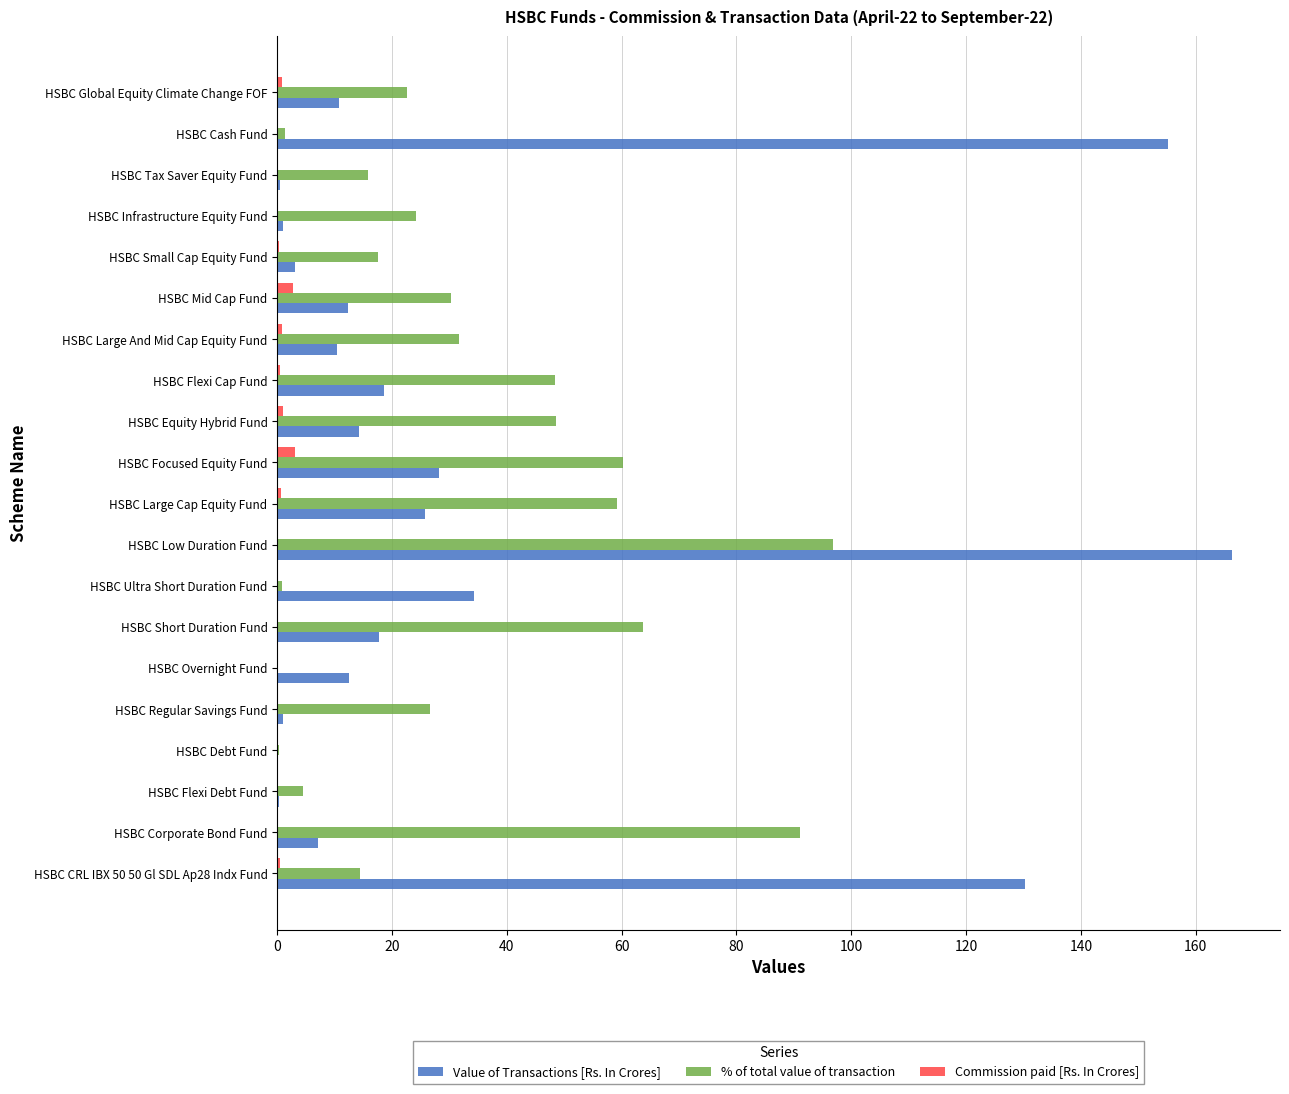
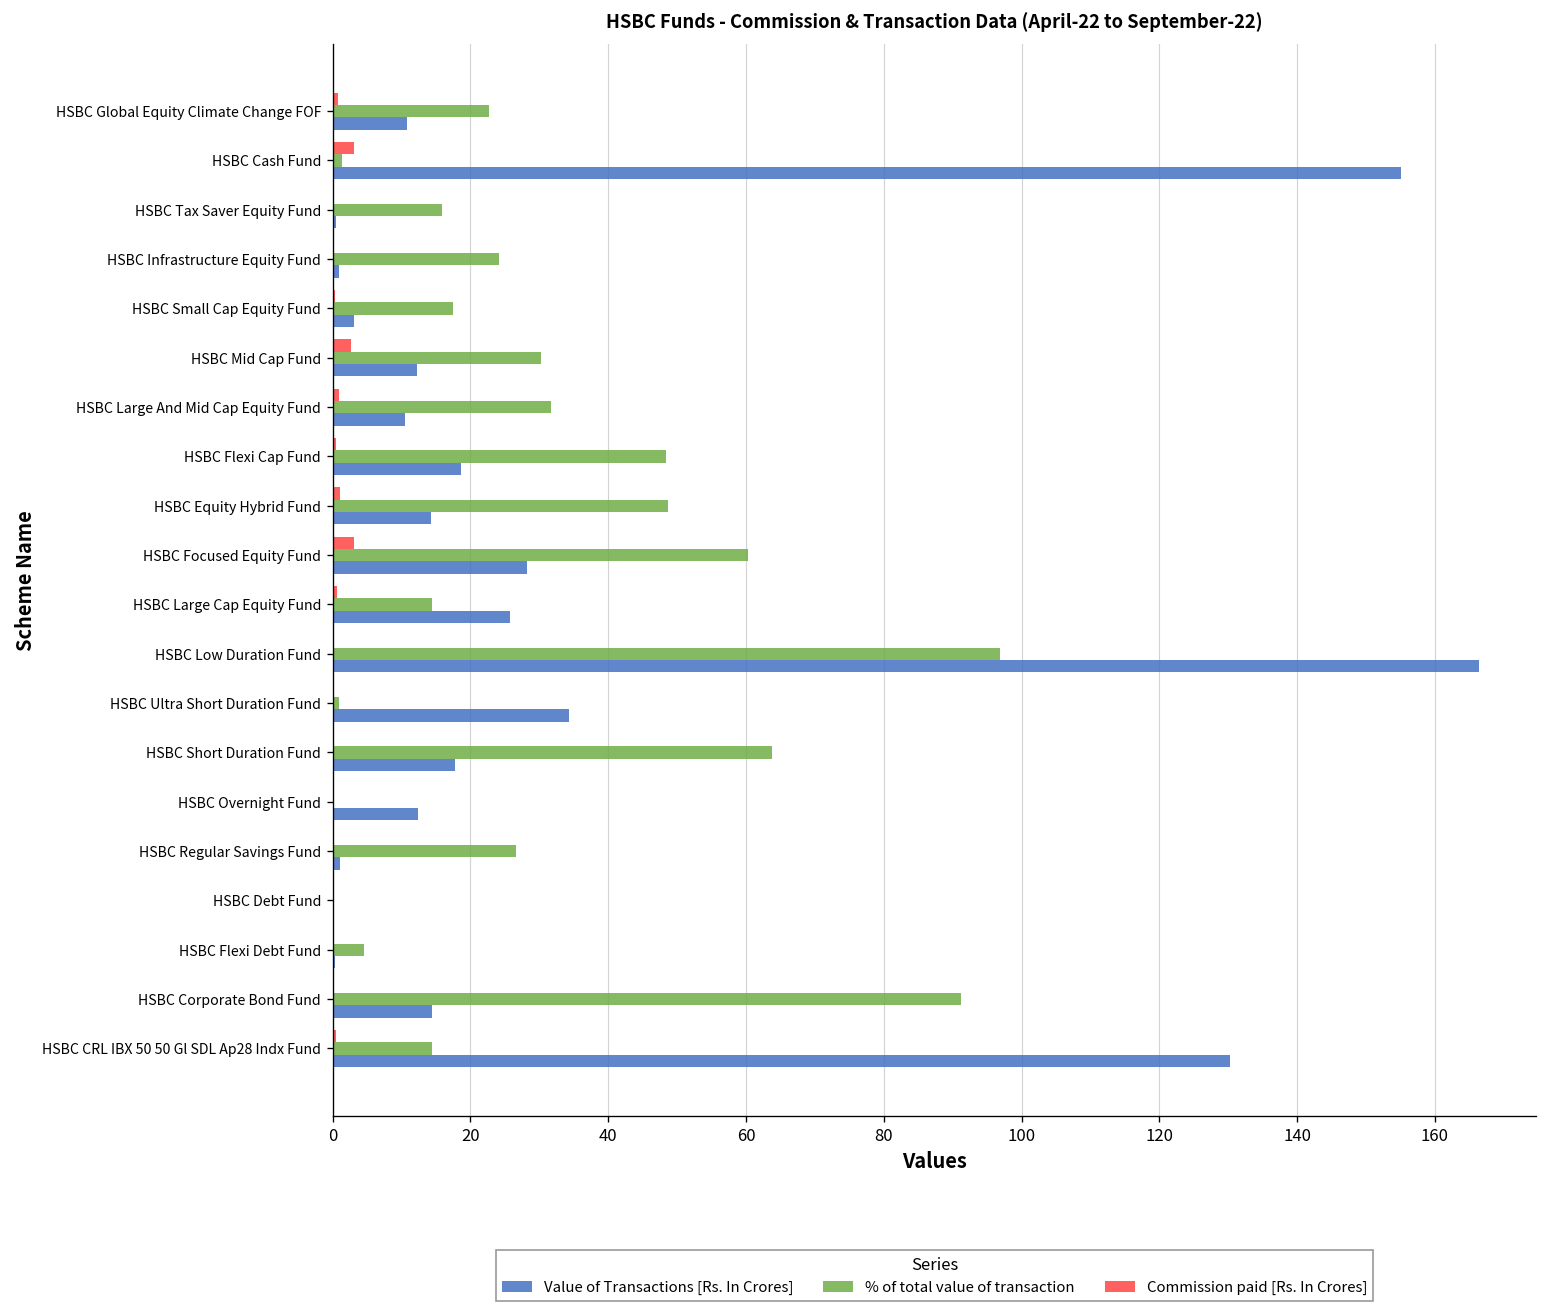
Commission paid [Rs. In Crores], HSBC Cash Fund: 0 -> 3
% of total value of transaction, HSBC Large Cap Equity Fund: 59 -> 14
Value of Transactions [Rs. In Crores], HSBC Corporate Bond Fund: 7 -> 14
